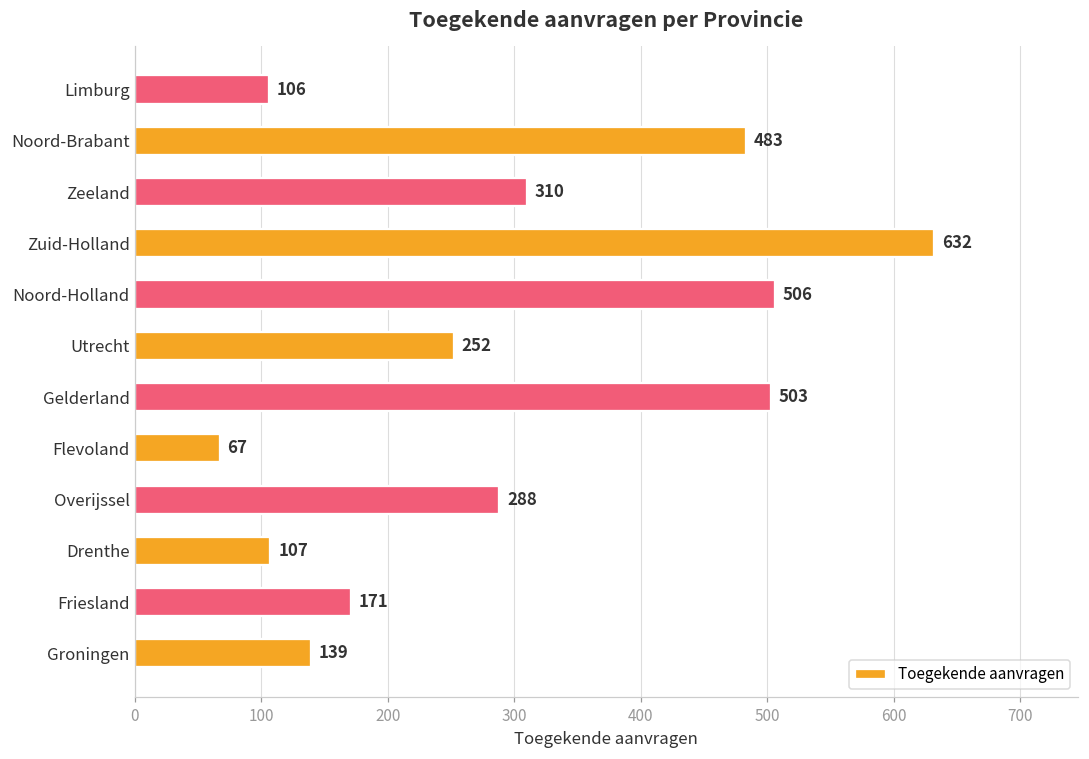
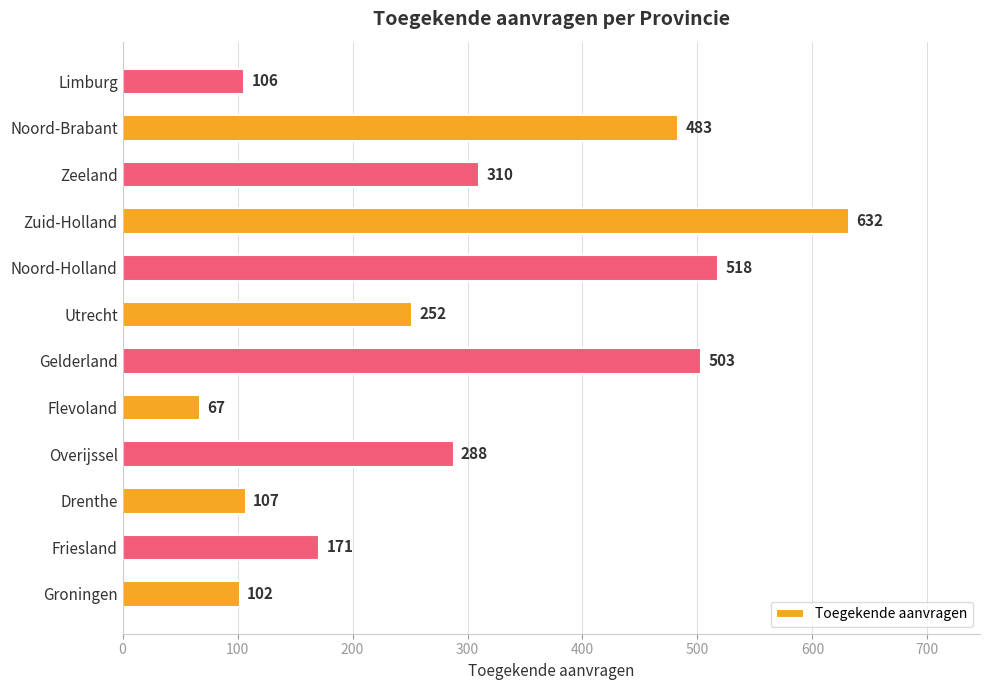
Noord-Holland: 506 -> 518
Groningen: 139 -> 102
